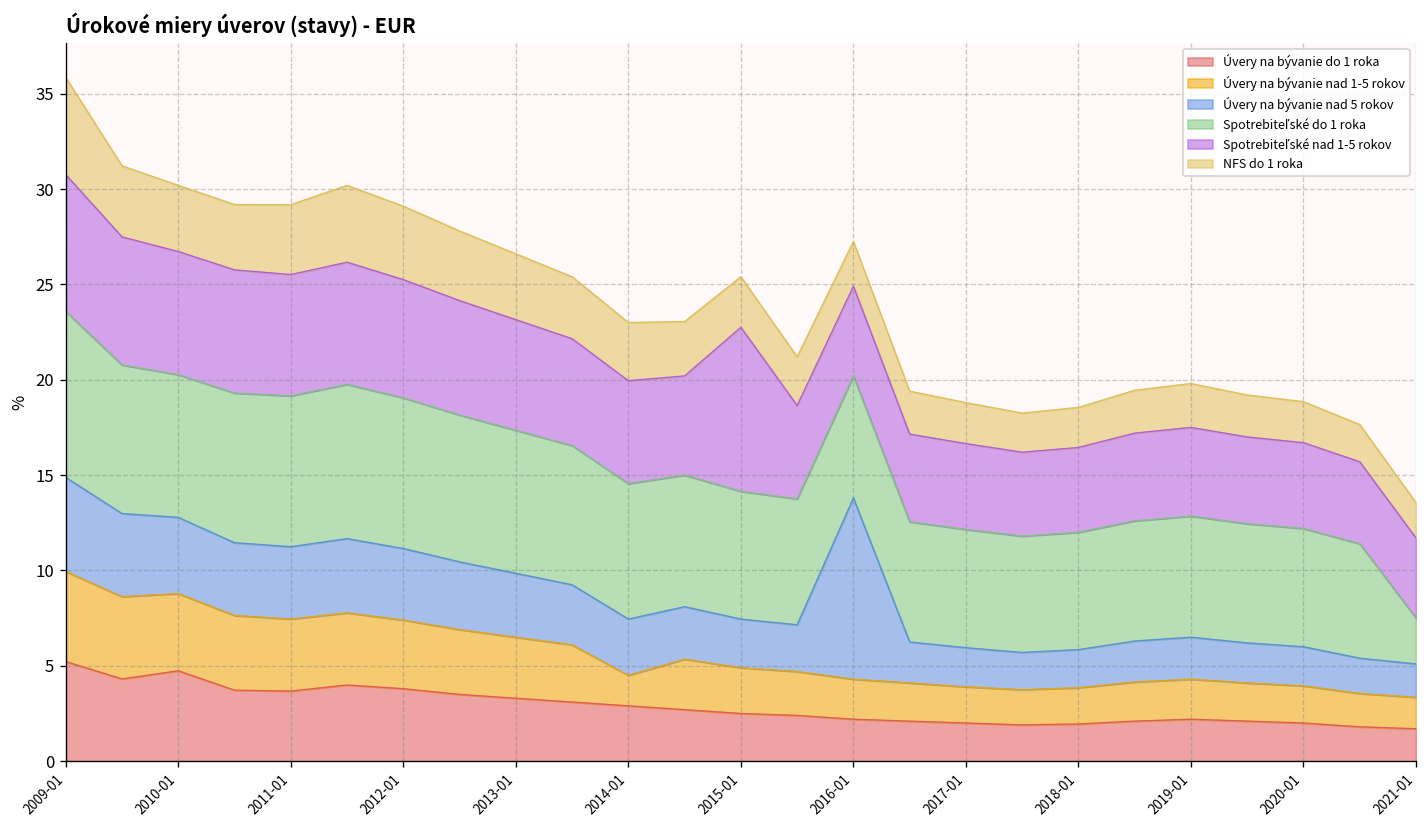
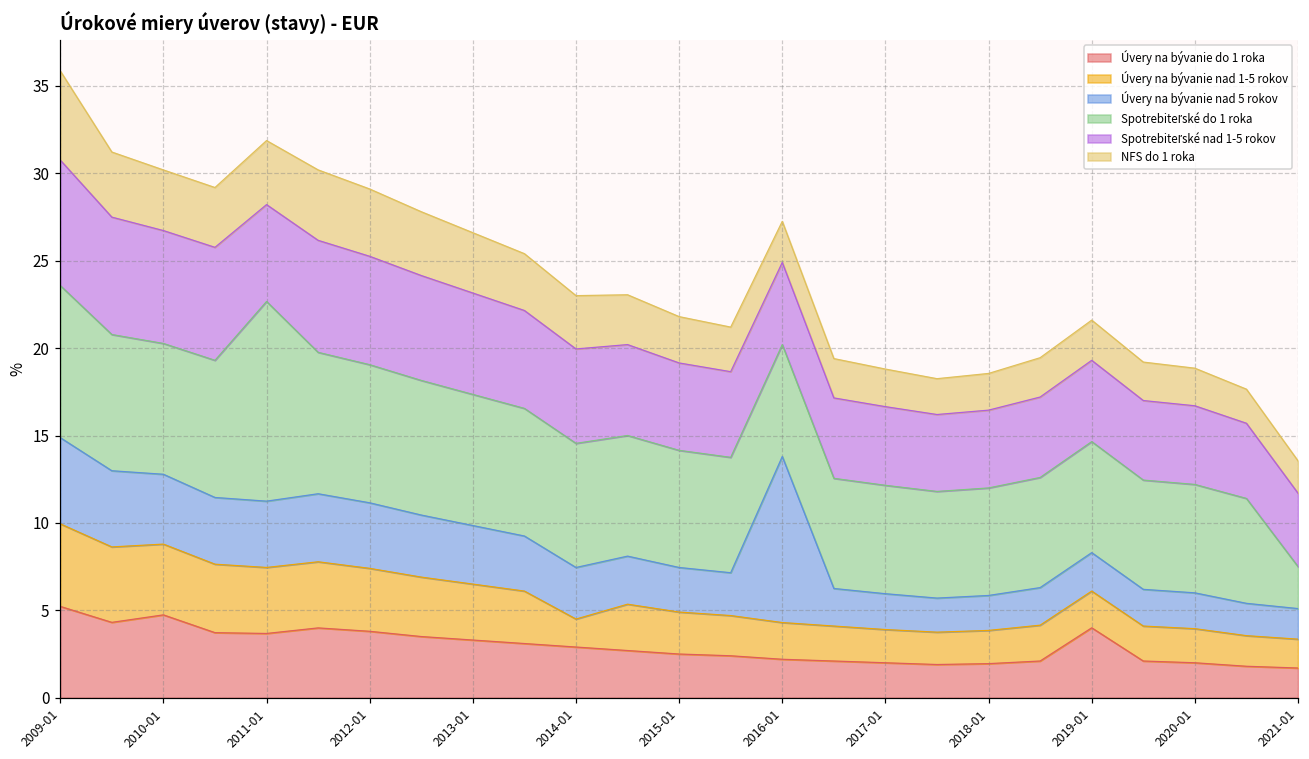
Spotrebiteľské do 1 roka, 2011-01: 7.9 -> 11.4
Spotrebiteľské nad 1-5 rokov, 2011-01: 6.4 -> 5.5
Spotrebiteľské nad 1-5 rokov, 2015-01: 8.6 -> 5.0
Úvery na bývanie do 1 roka, 2019-01: 2.2 -> 4.0
